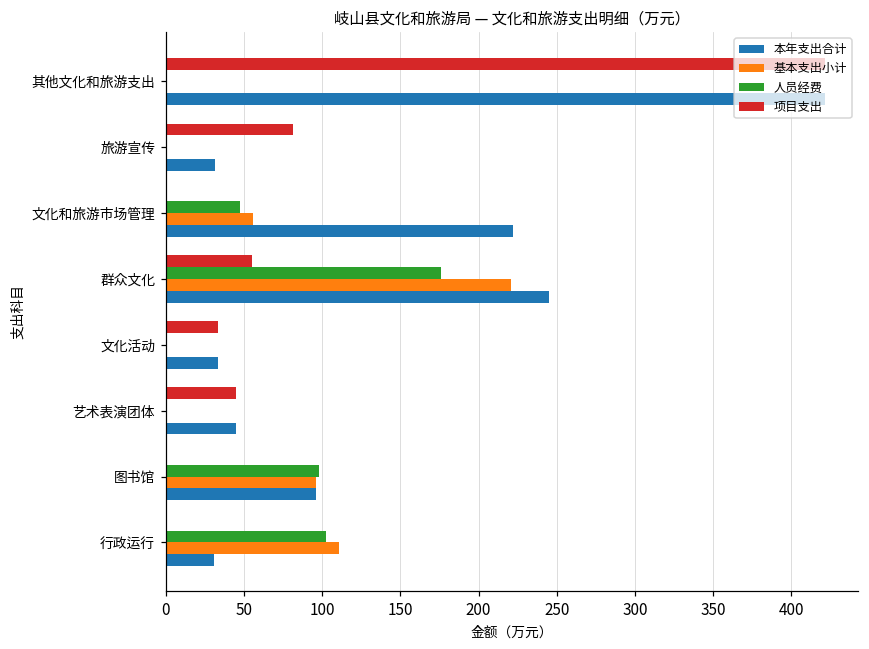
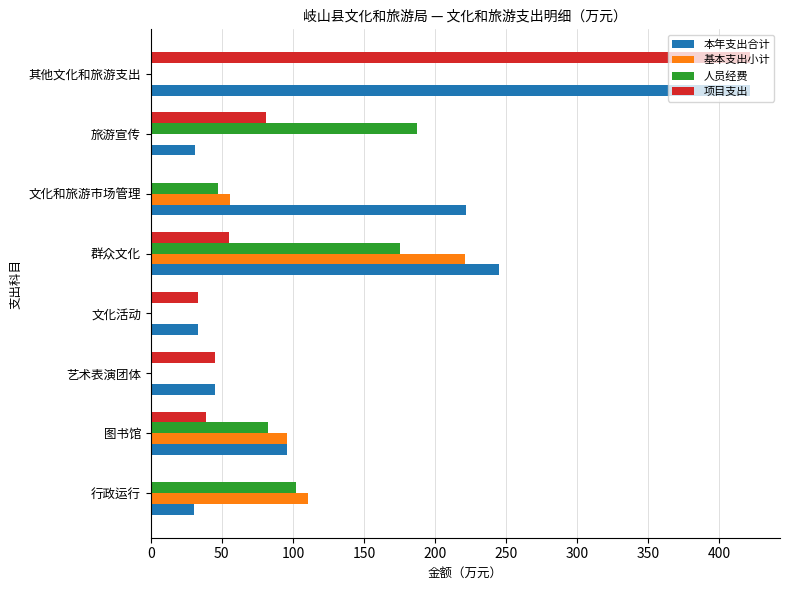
人员经费, 旅游宣传: 0 -> 187
项目支出, 图书馆: 0 -> 39
人员经费, 图书馆: 98 -> 83
